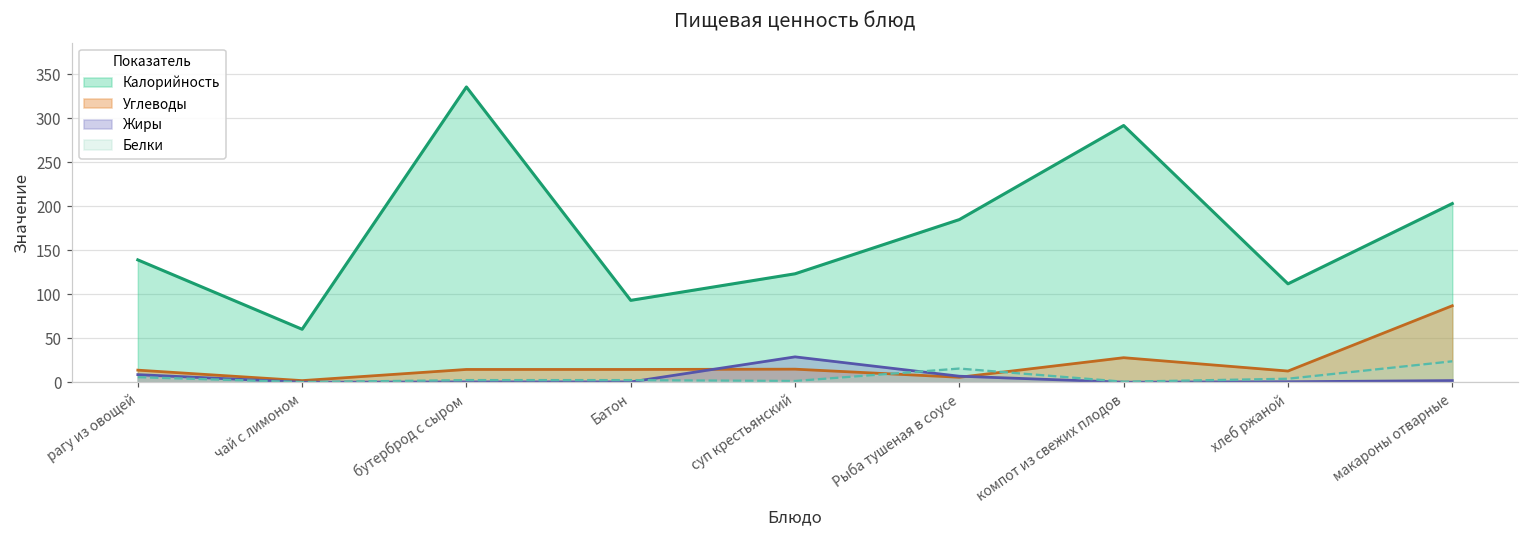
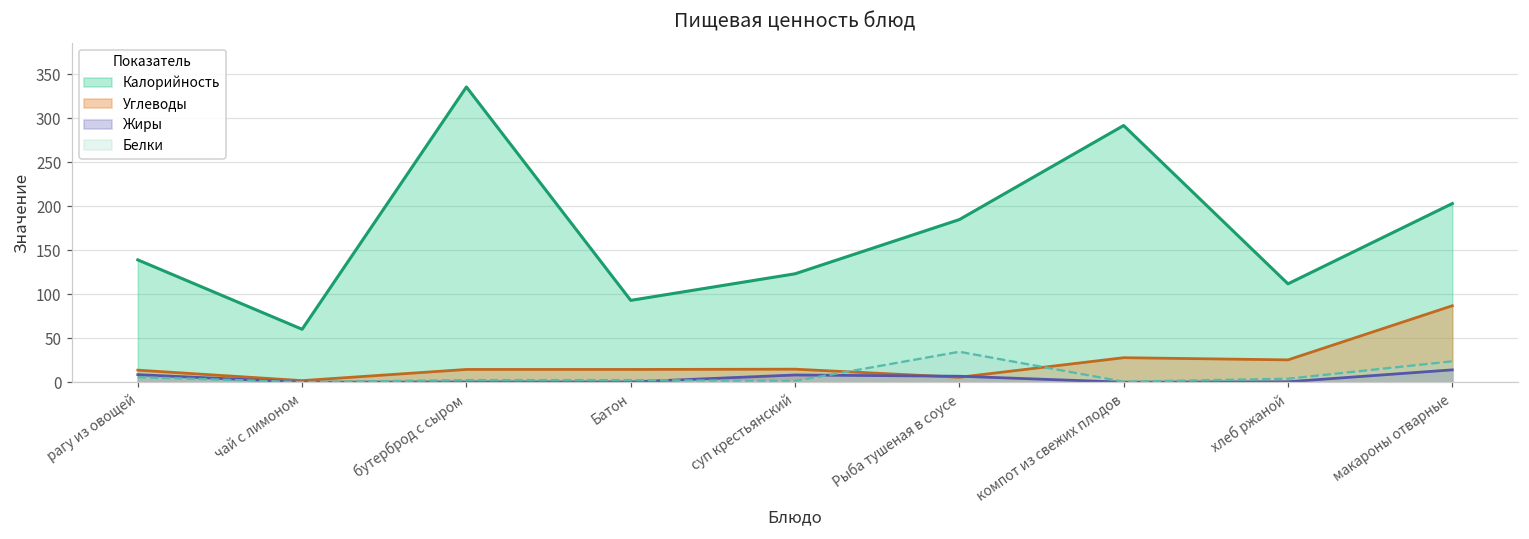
Жиры, суп крестьянский: 30 -> 10
Белки, Рыба тушеная в соусе: 20 -> 30
Углеводы, хлеб ржаной: 10 -> 30
Жиры, макароны отварные: 0 -> 10
